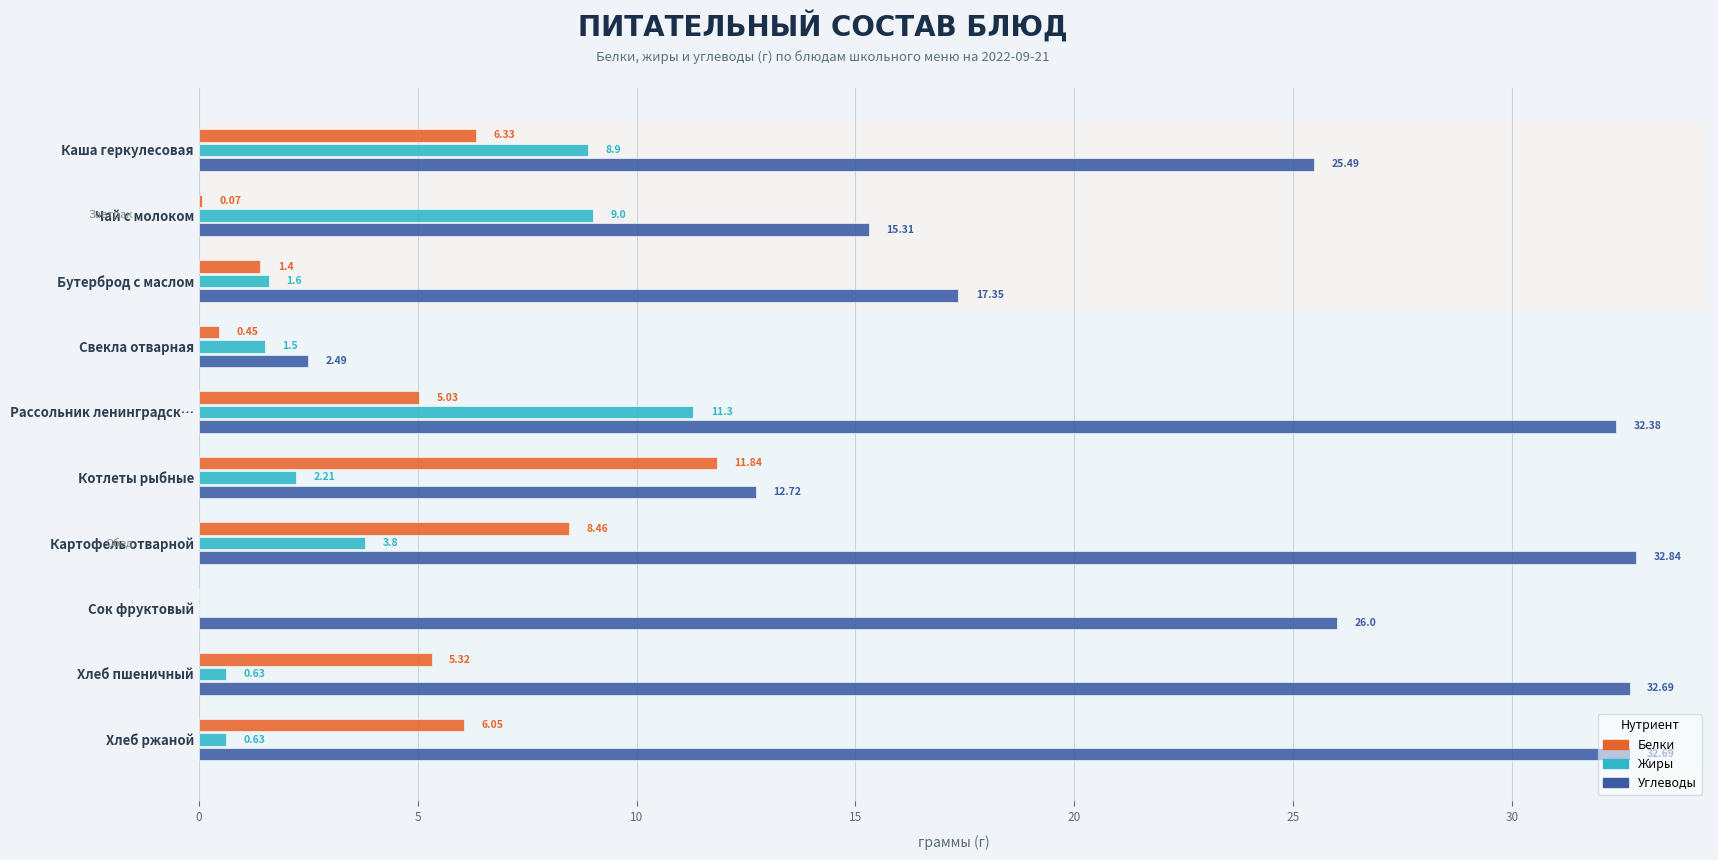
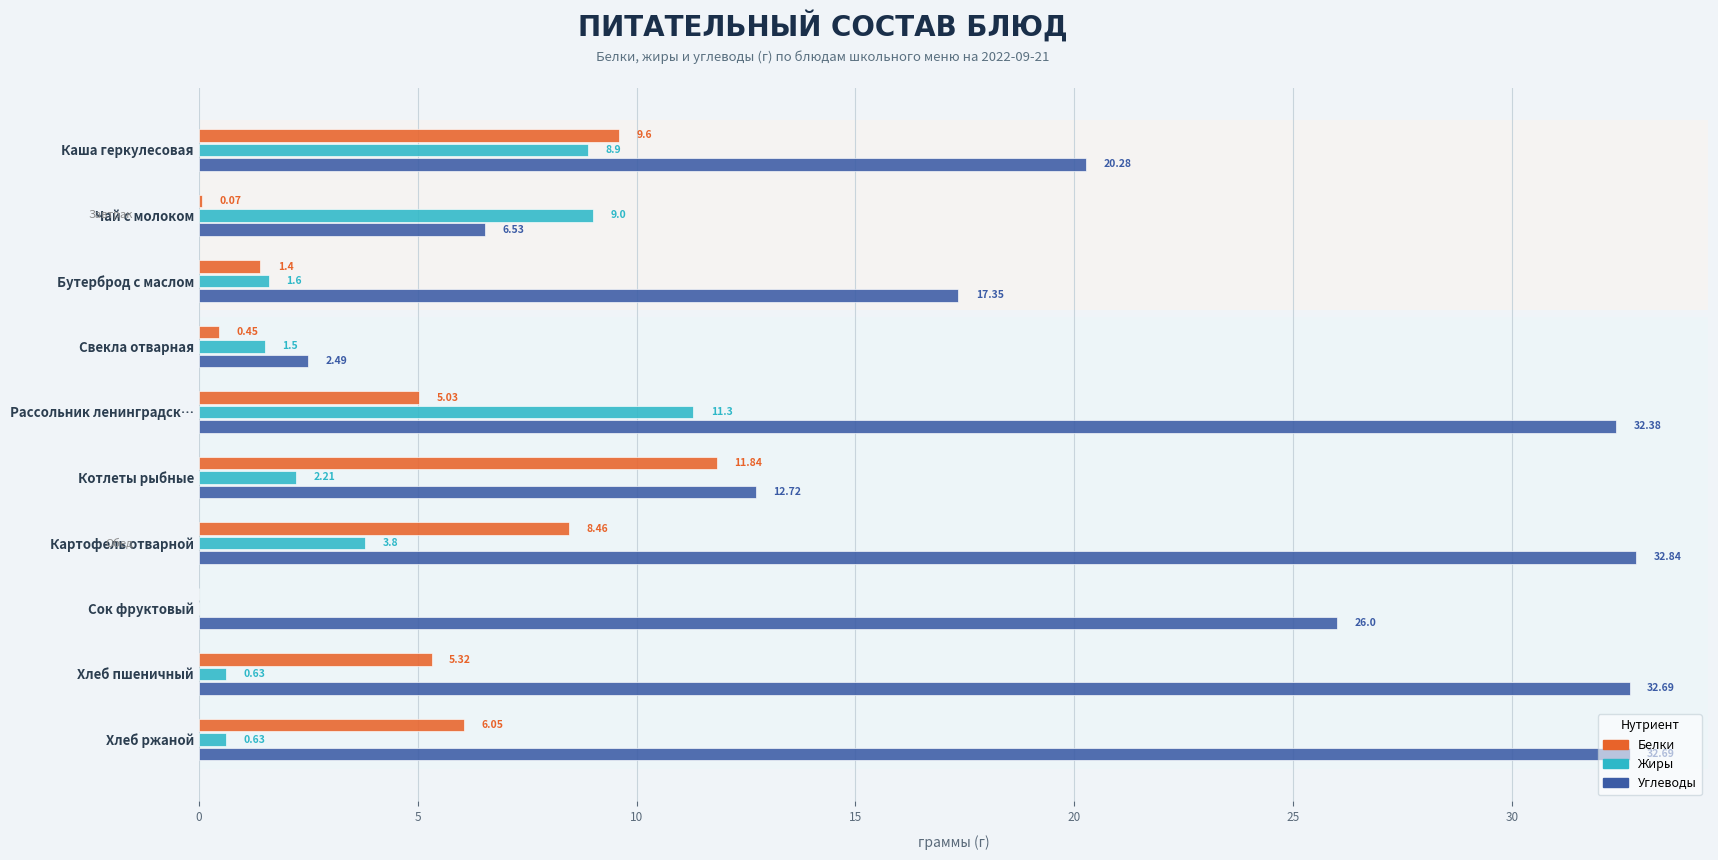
Белки, Каша геркулесовая: 6.33 -> 9.6
Углеводы, Каша геркулесовая: 25.49 -> 20.28
Углеводы, Чай с молоком: 15.31 -> 6.53
